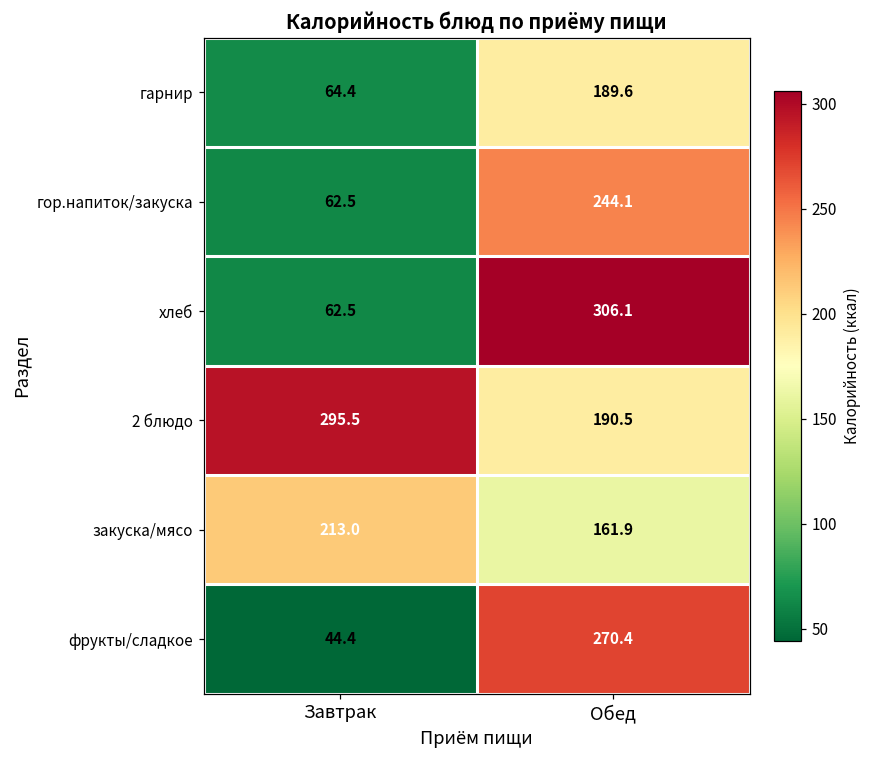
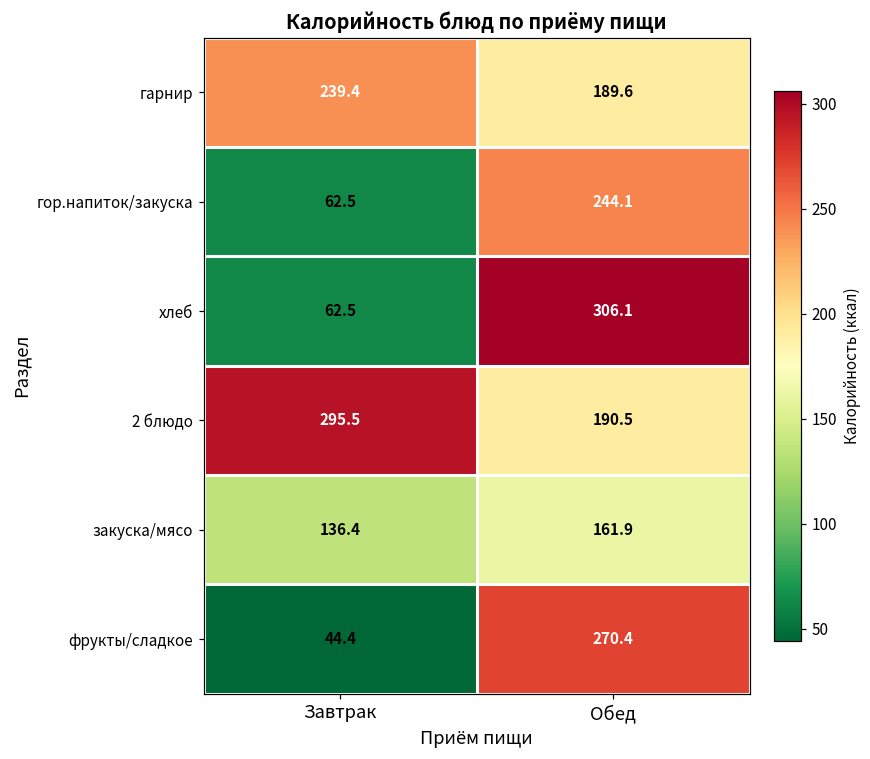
гарнир, Завтрак: 64.4 -> 239.4
закуска/мясо, Завтрак: 213.0 -> 136.4
